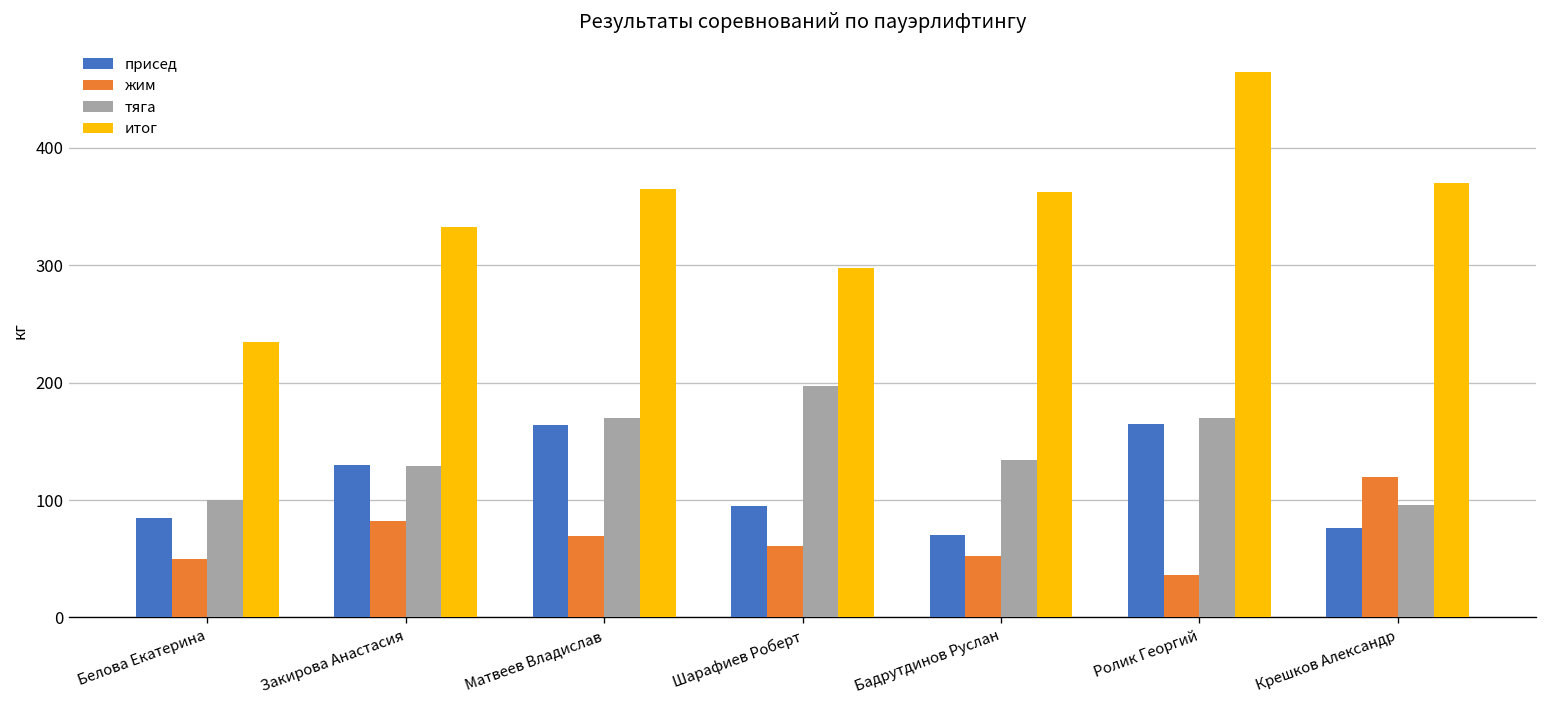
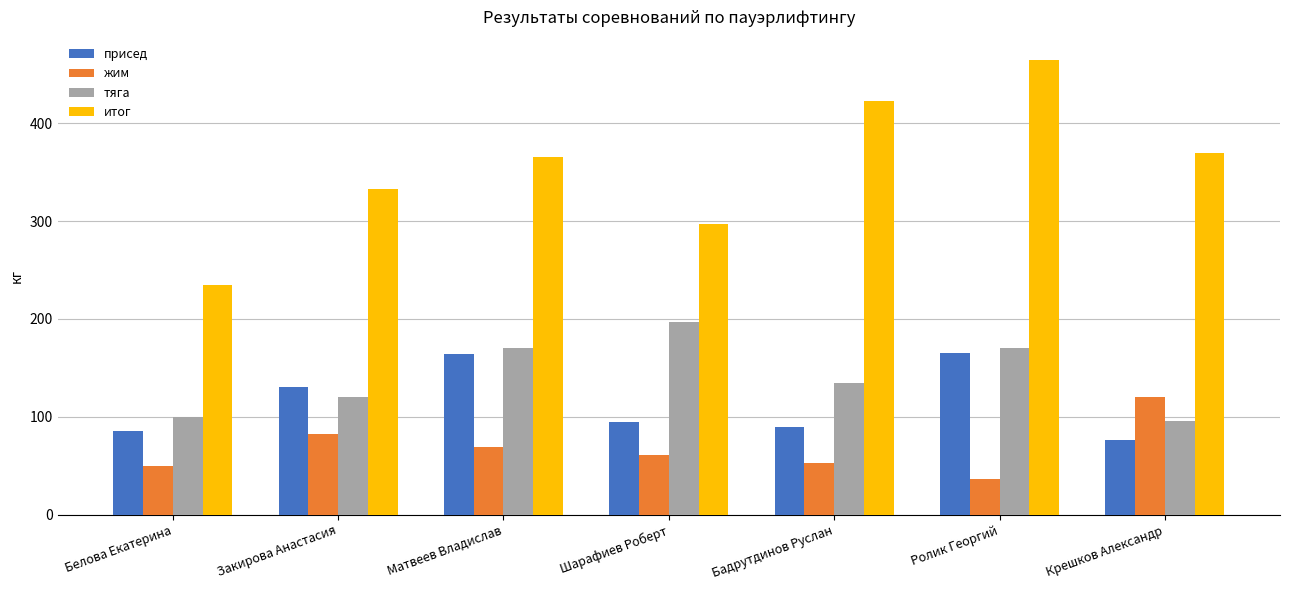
тяга, Закирова Анастасия: 130 -> 120
присед, Бадрутдинов Руслан: 70 -> 90
итог, Бадрутдинов Руслан: 360 -> 420
